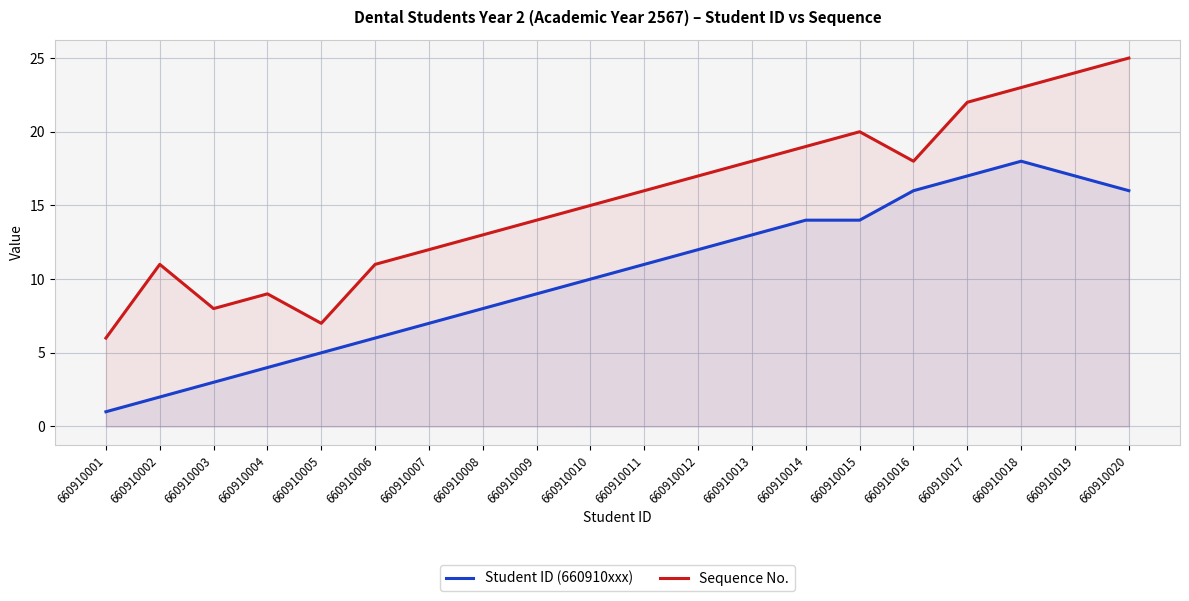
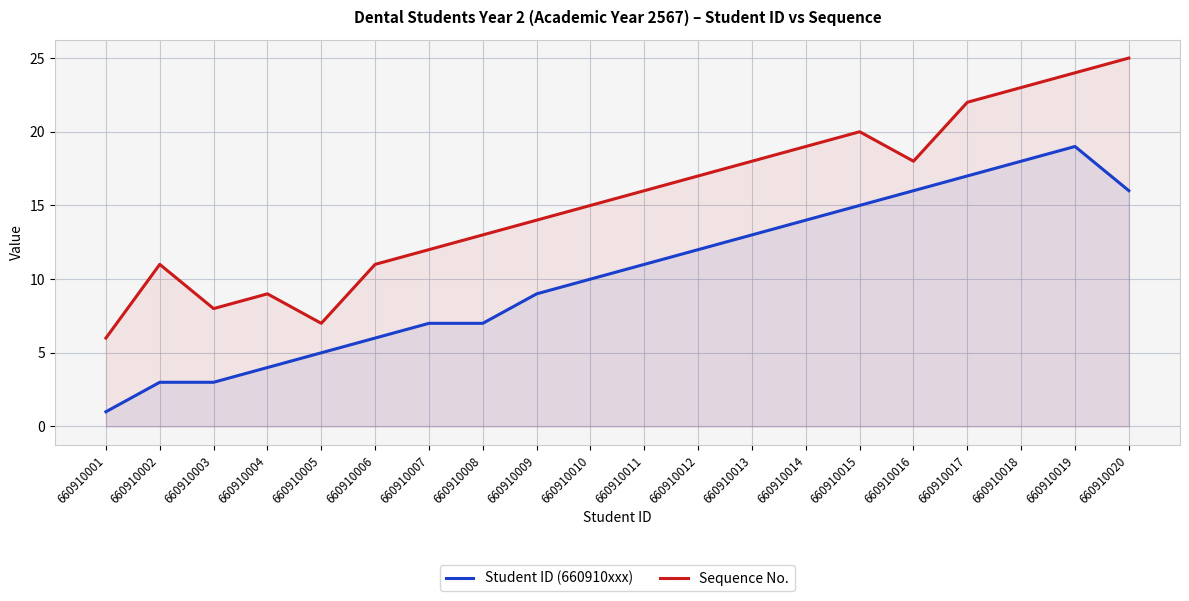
Student ID (660910xxx), 660910002: 2 -> 3
Student ID (660910xxx), 660910008: 8 -> 7
Student ID (660910xxx), 660910015: 14 -> 15
Student ID (660910xxx), 660910019: 17 -> 19
